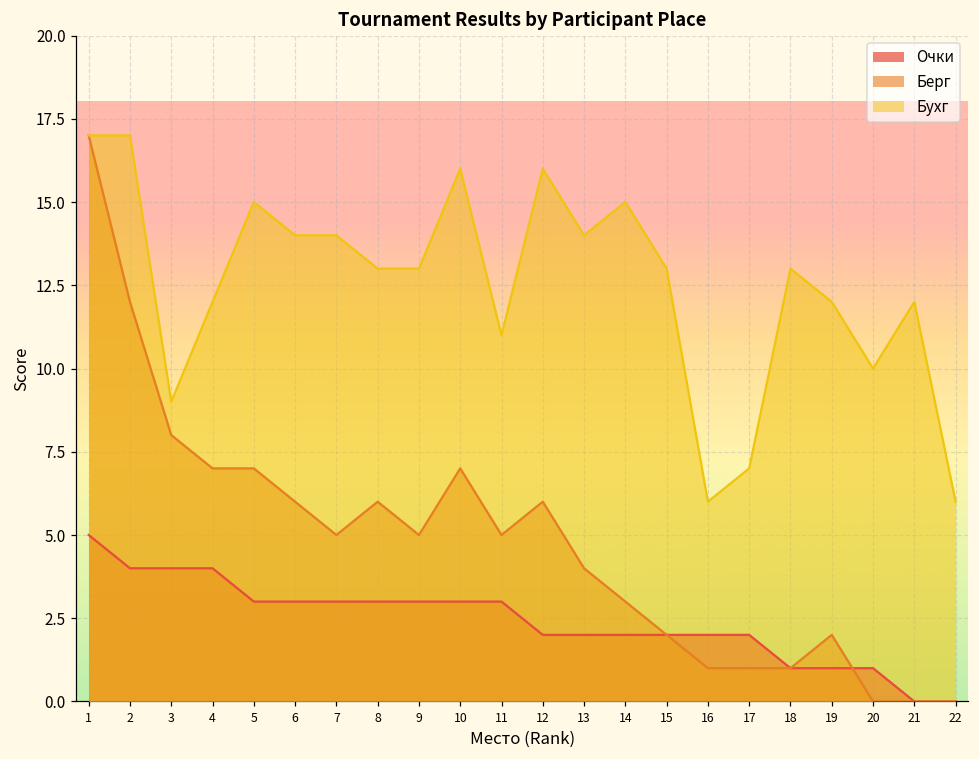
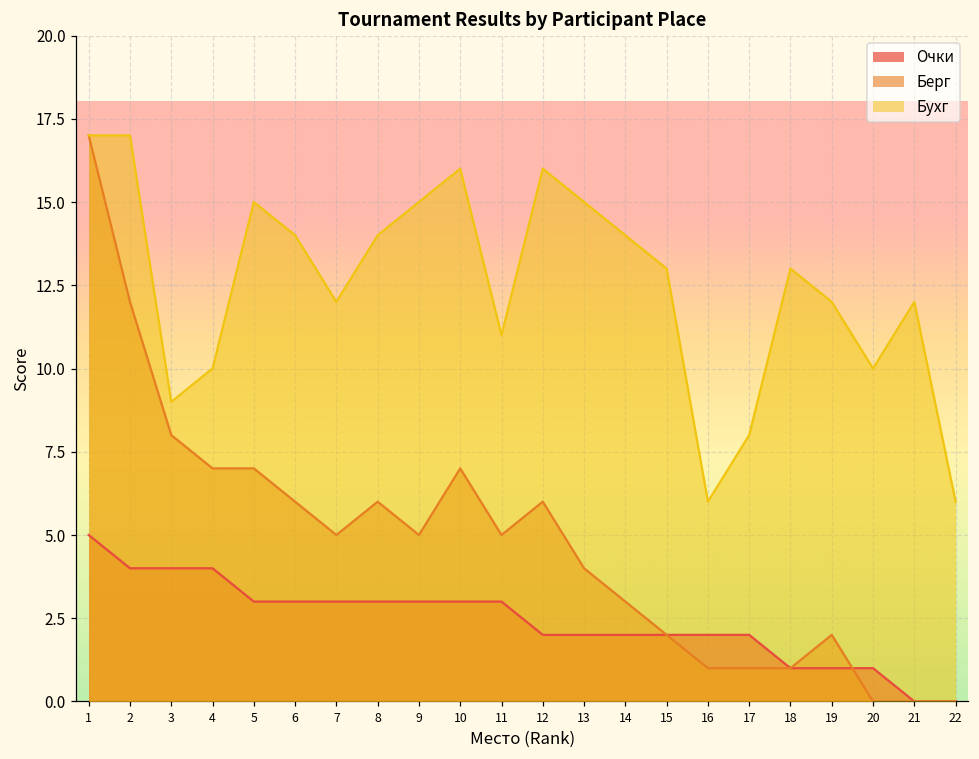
Бухг, 4: 12 -> 10
Бухг, 7: 14 -> 12
Бухг, 8: 13 -> 14
Бухг, 9: 13 -> 15
Бухг, 13: 14 -> 15
Бухг, 14: 15 -> 14
Бухг, 17: 7 -> 8
